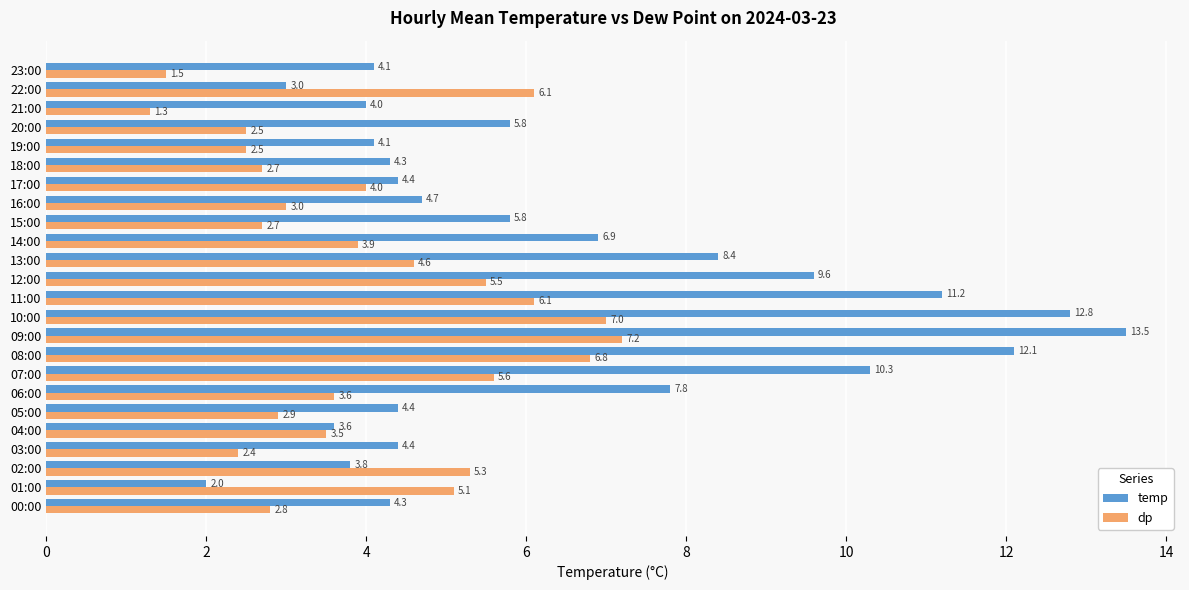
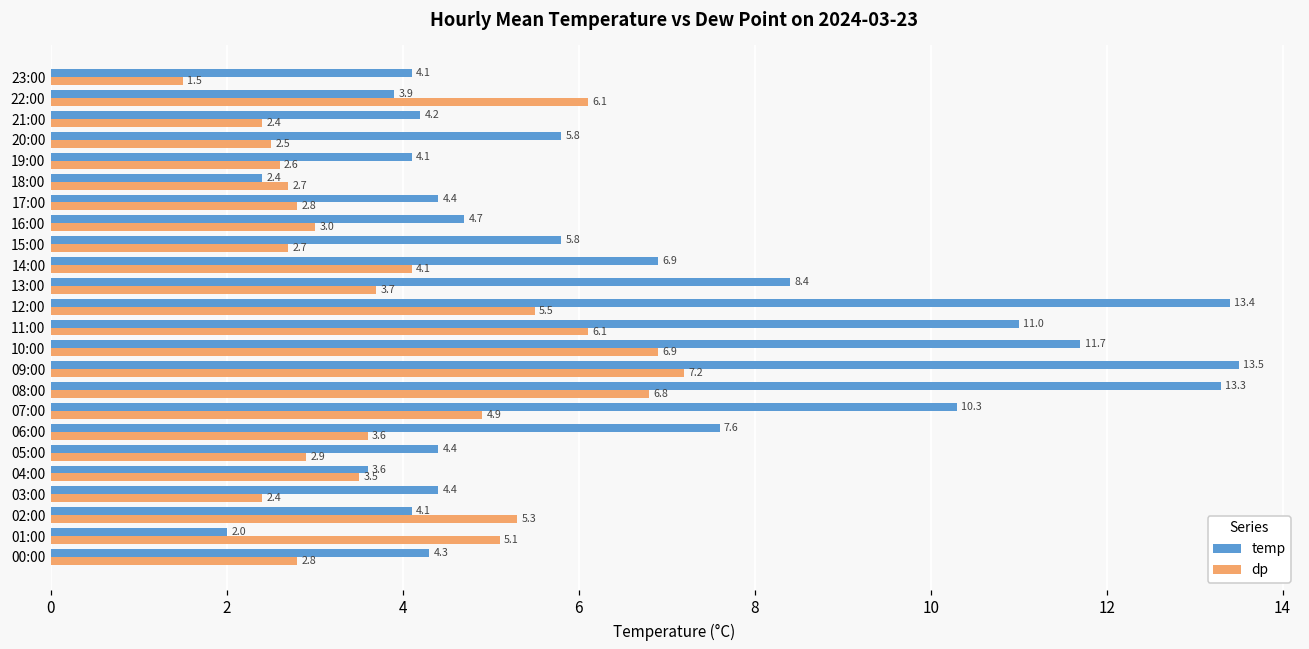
temp, 22:00: 3.0 -> 3.9
temp, 21:00: 4.0 -> 4.2
dp, 21:00: 1.3 -> 2.4
dp, 19:00: 2.5 -> 2.6
temp, 18:00: 4.3 -> 2.4
dp, 17:00: 4.0 -> 2.8
dp, 14:00: 3.9 -> 4.1
dp, 13:00: 4.6 -> 3.7
temp, 12:00: 9.6 -> 13.4
temp, 11:00: 11.2 -> 11.0
temp, 10:00: 12.8 -> 11.7
dp, 10:00: 7.0 -> 6.9
temp, 08:00: 12.1 -> 13.3
dp, 07:00: 5.6 -> 4.9
temp, 06:00: 7.8 -> 7.6
temp, 02:00: 3.8 -> 4.1
